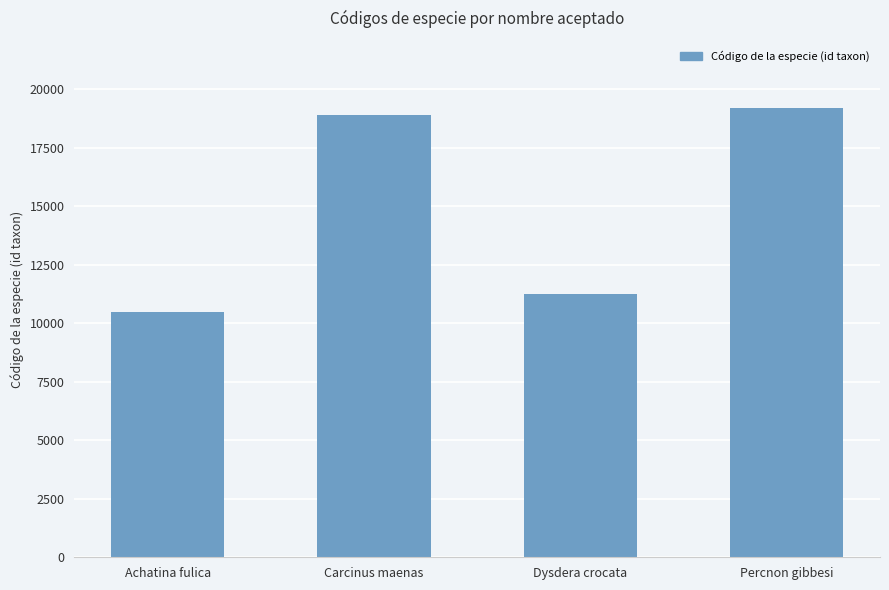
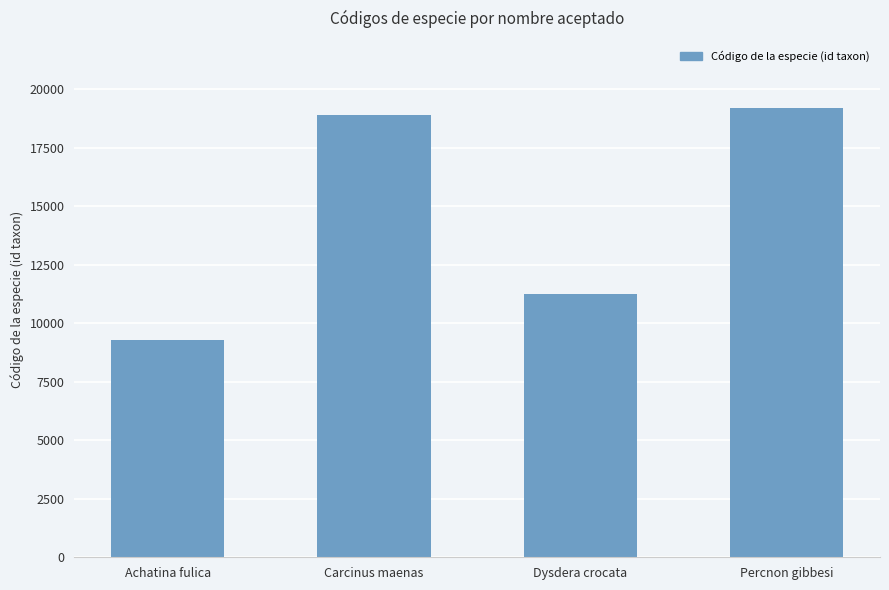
Achatina fulica: 10500 -> 9300
